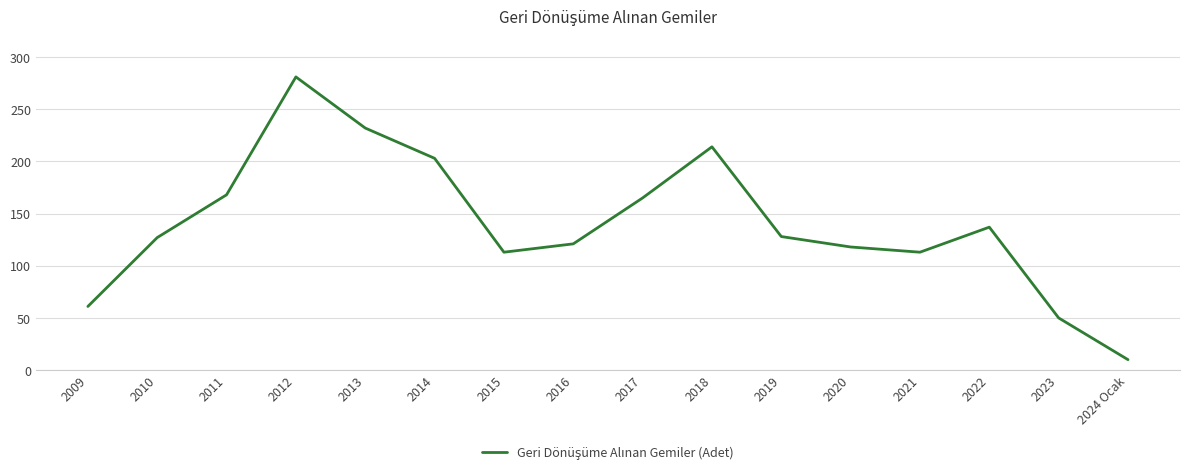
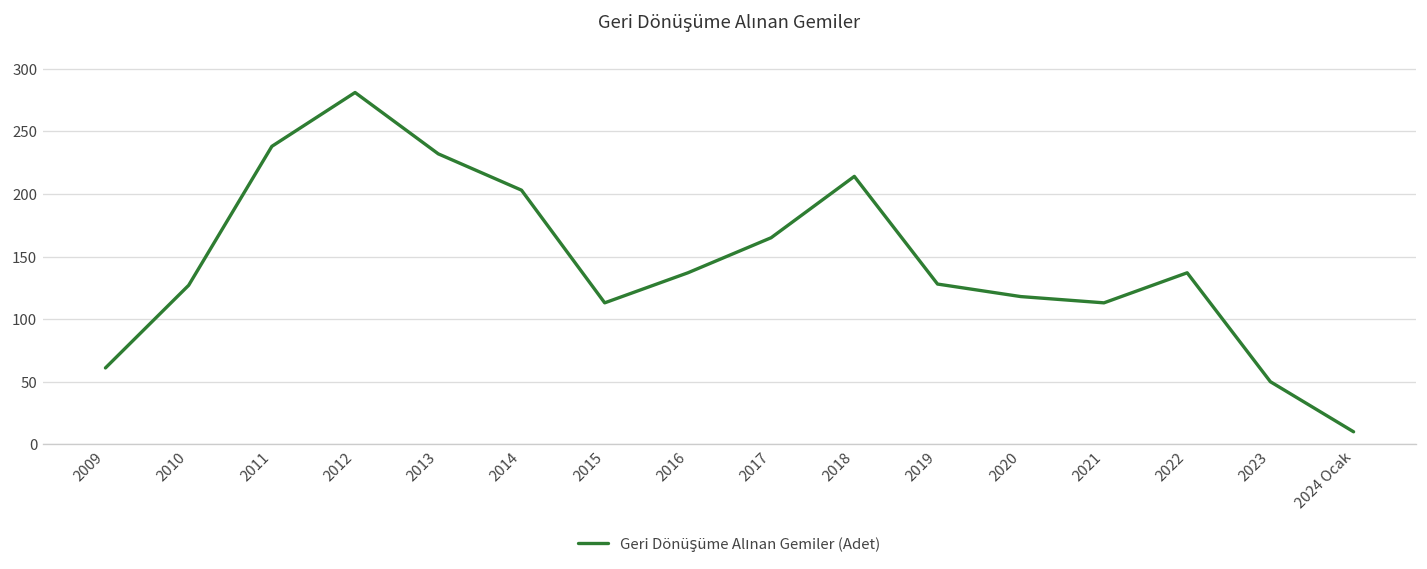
2011: 168 -> 238
2016: 121 -> 137
